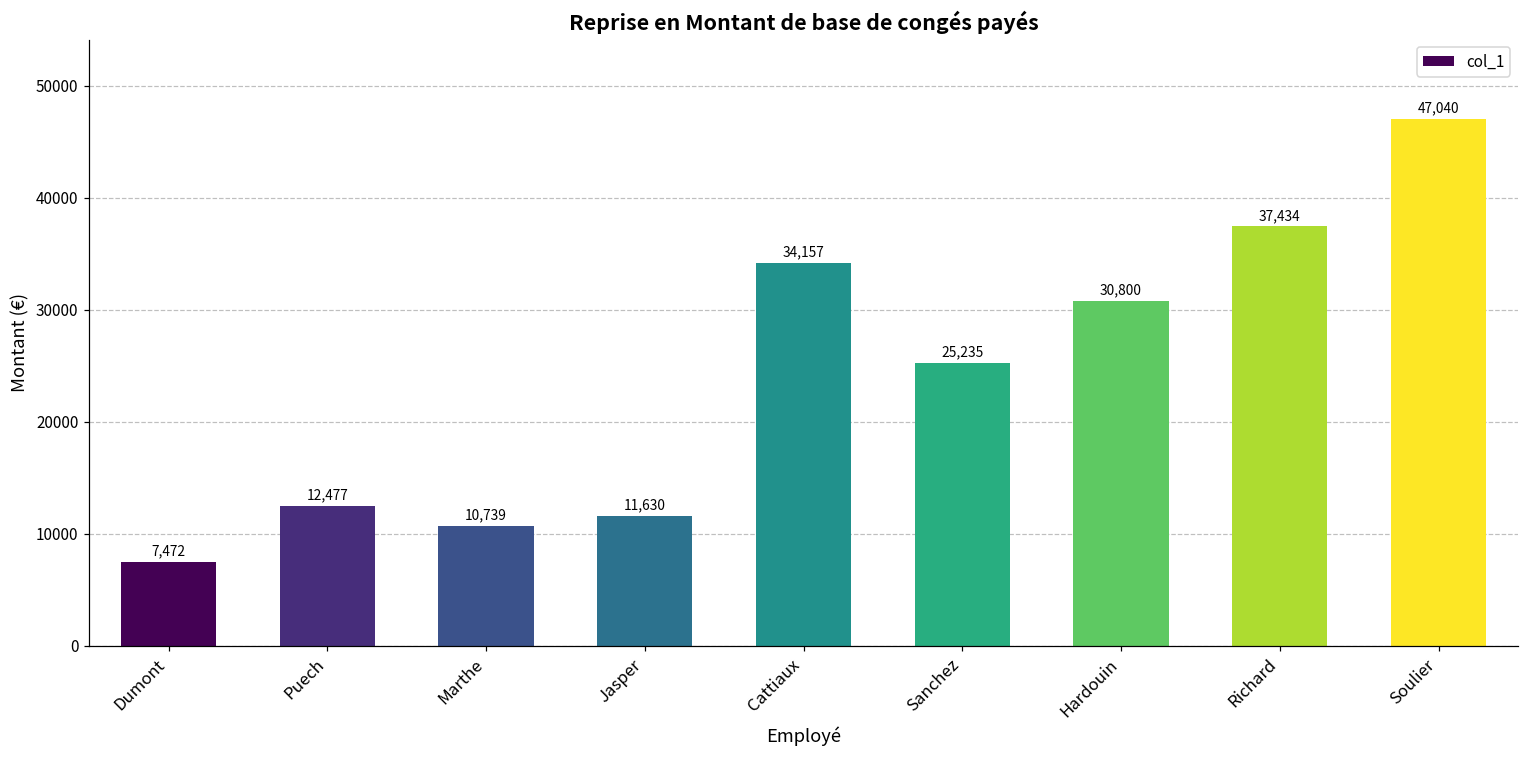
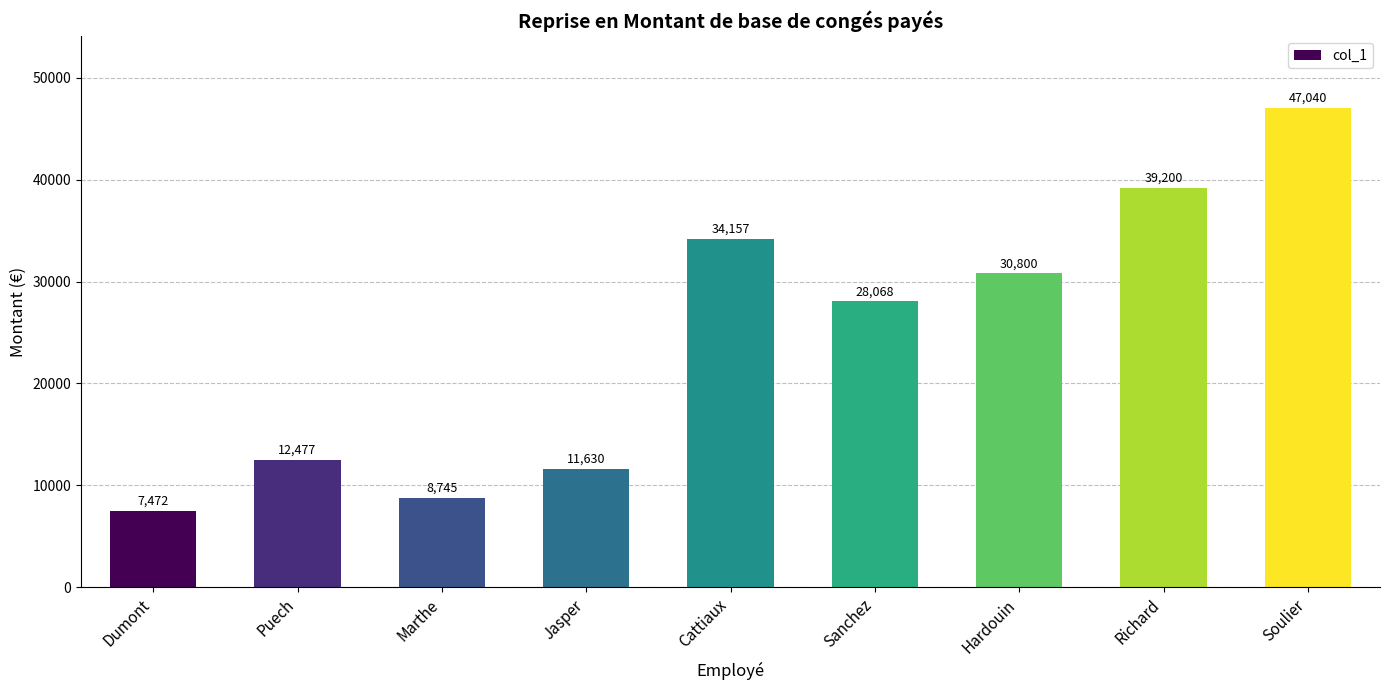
Marthe: 10,739 -> 8,745
Sanchez: 25,235 -> 28,068
Richard: 37,434 -> 39,200
